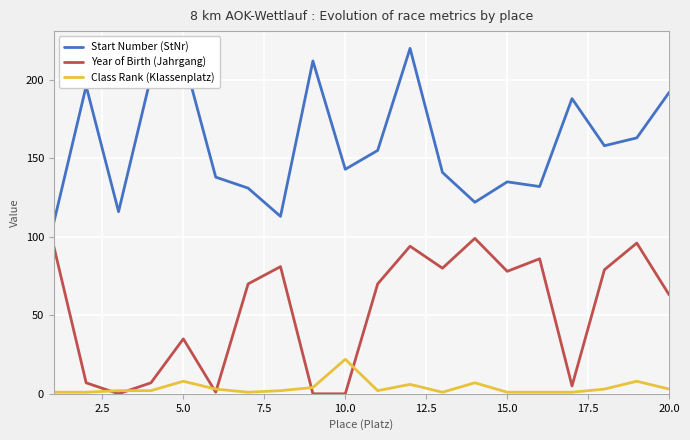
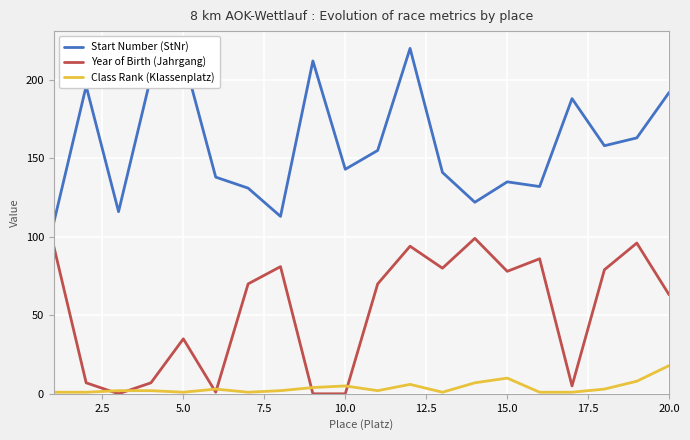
Class Rank (Klassenplatz), 5.0: 8 -> 1
Class Rank (Klassenplatz), 10.0: 22 -> 5
Class Rank (Klassenplatz), 15.0: 1 -> 10
Class Rank (Klassenplatz), 20.0: 3 -> 18
